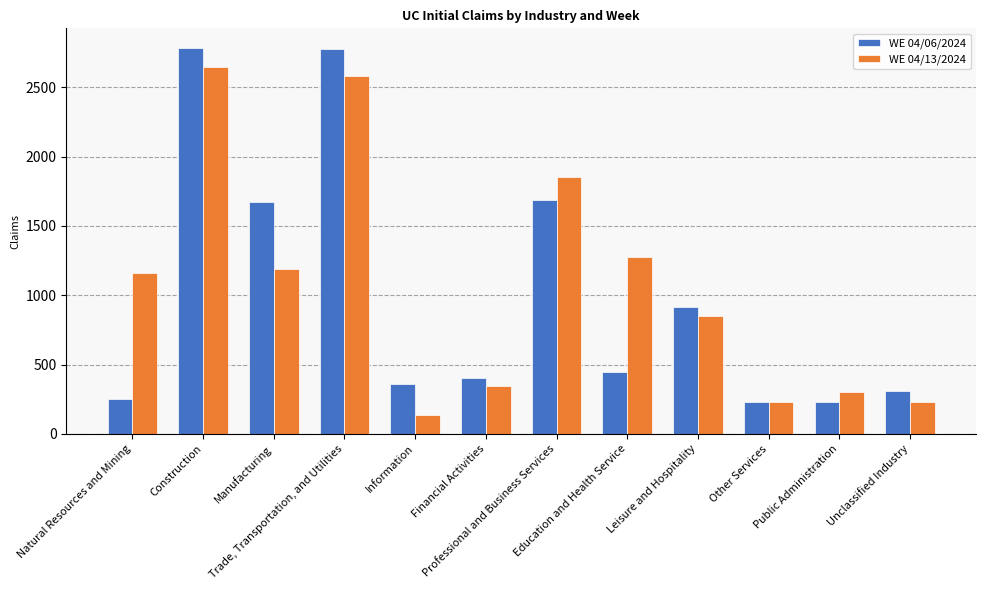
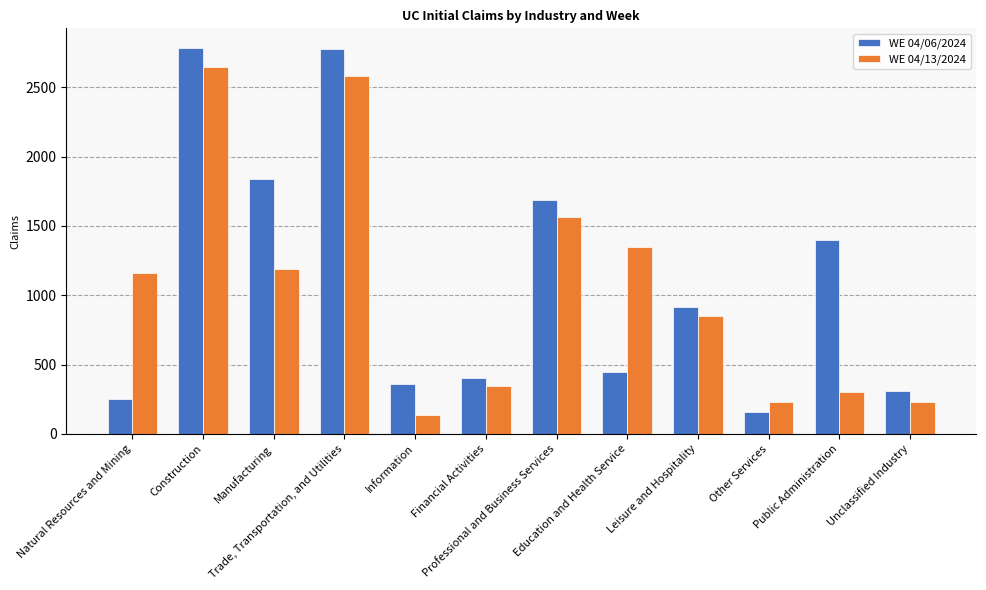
WE 04/06/2024, Manufacturing: 1670 -> 1840
WE 04/13/2024, Professional and Business Services: 1860 -> 1560
WE 04/13/2024, Education and Health Service: 1280 -> 1350
WE 04/06/2024, Other Services: 230 -> 160
WE 04/06/2024, Public Administration: 230 -> 1400
